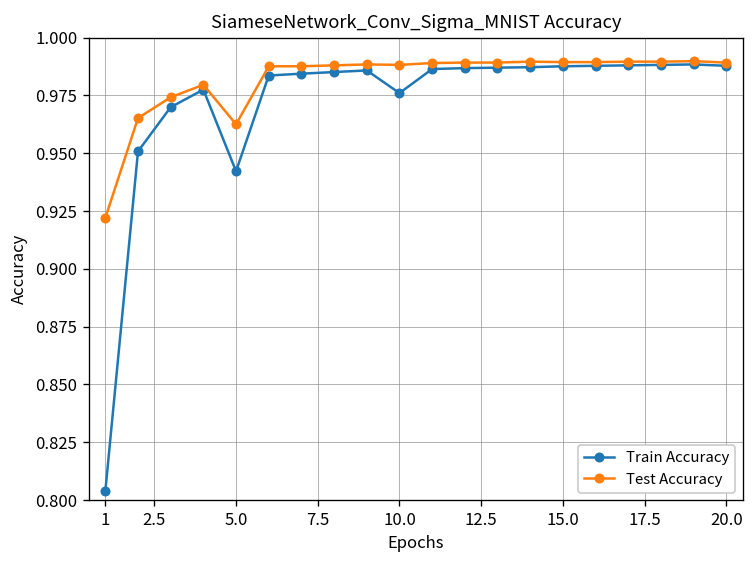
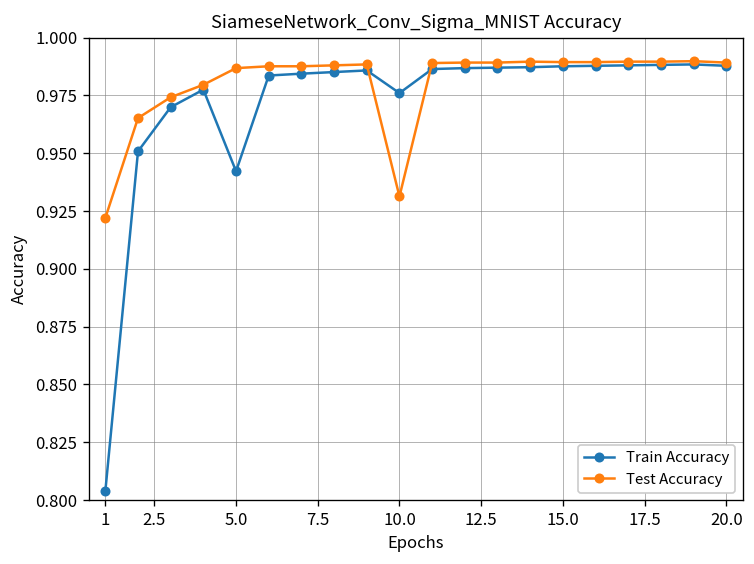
Test Accuracy, 5.0: 0.963 -> 0.987
Test Accuracy, 10.0: 0.988 -> 0.931
